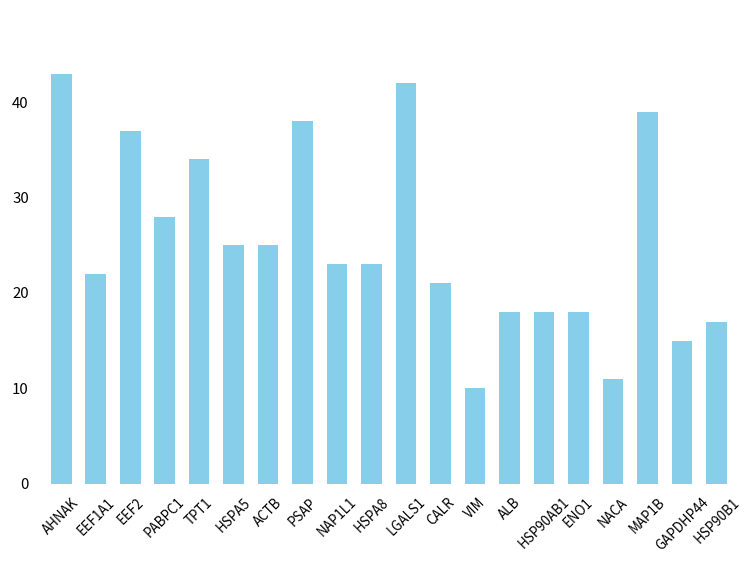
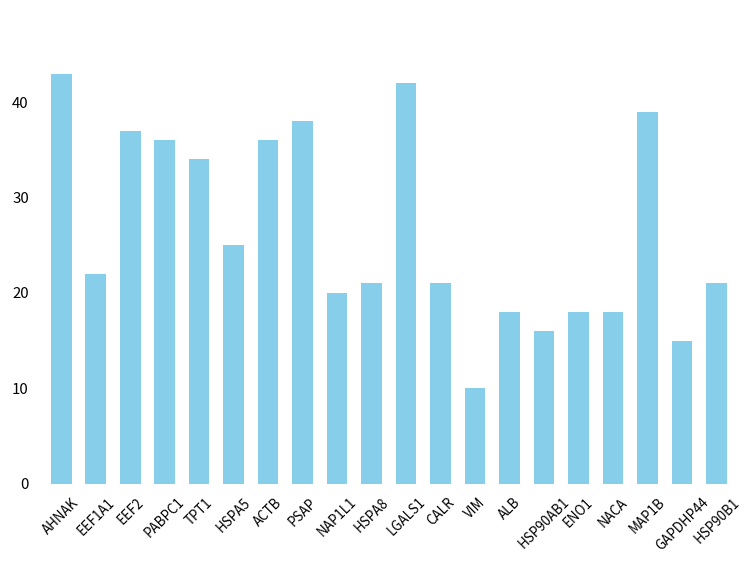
PABPC1: 28 -> 36
ACTB: 25 -> 36
NAP1L1: 23 -> 20
HSPA8: 23 -> 21
HSP90AB1: 18 -> 16
NACA: 11 -> 18
HSP90B1: 17 -> 21
